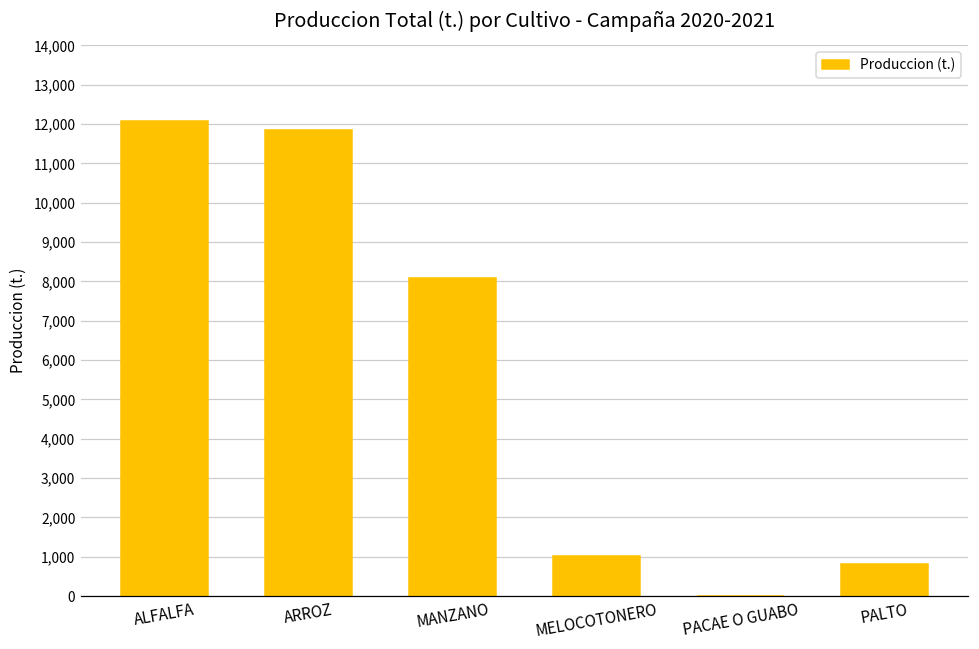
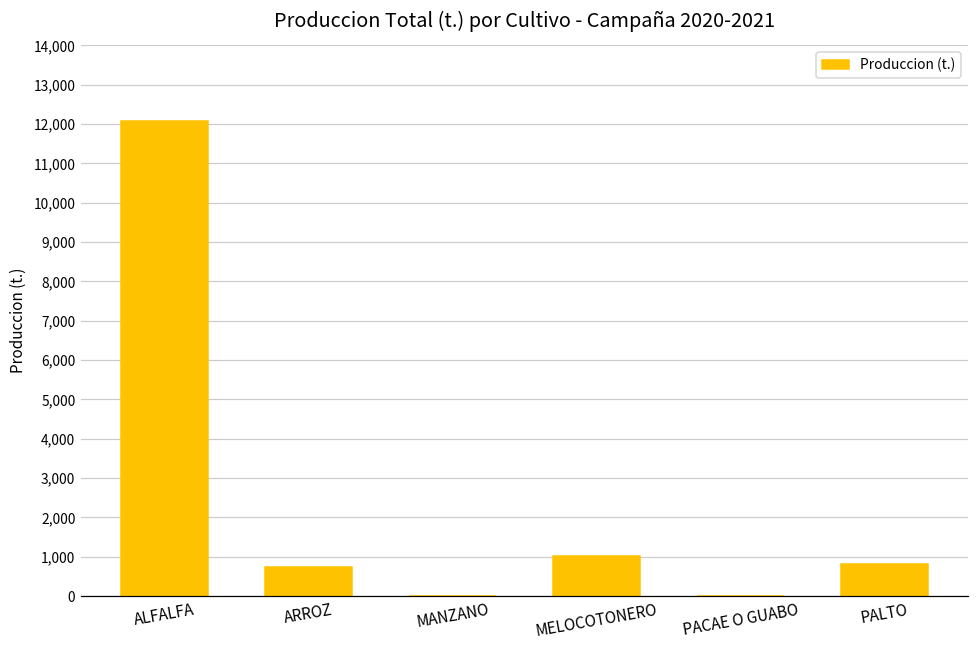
ARROZ: 11,900 -> 700
MANZANO: 8,100 -> 0
